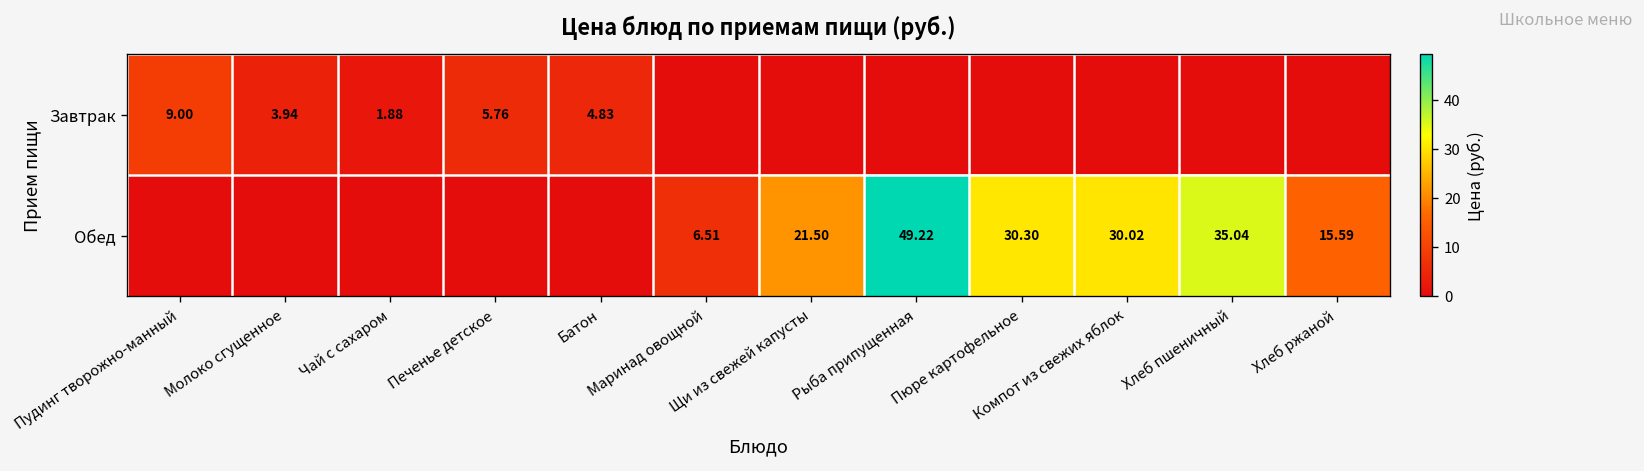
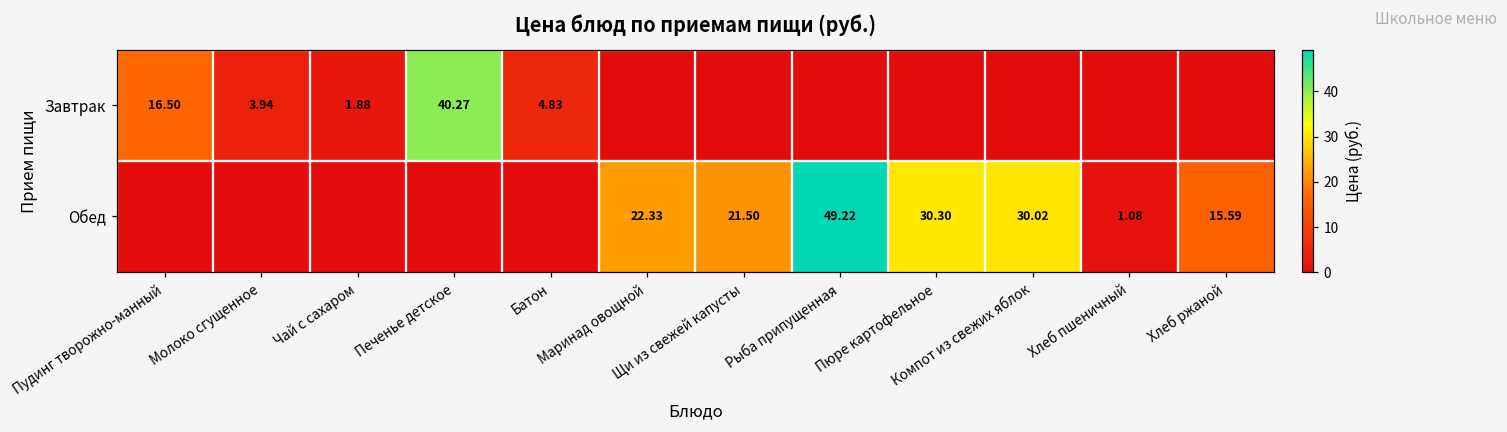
Завтрак, Пудинг творожно-манный: 9.00 -> 16.50
Завтрак, Печенье детское: 5.76 -> 40.27
Обед, Маринад овощной: 6.51 -> 22.33
Обед, Хлеб пшеничный: 35.04 -> 1.08
